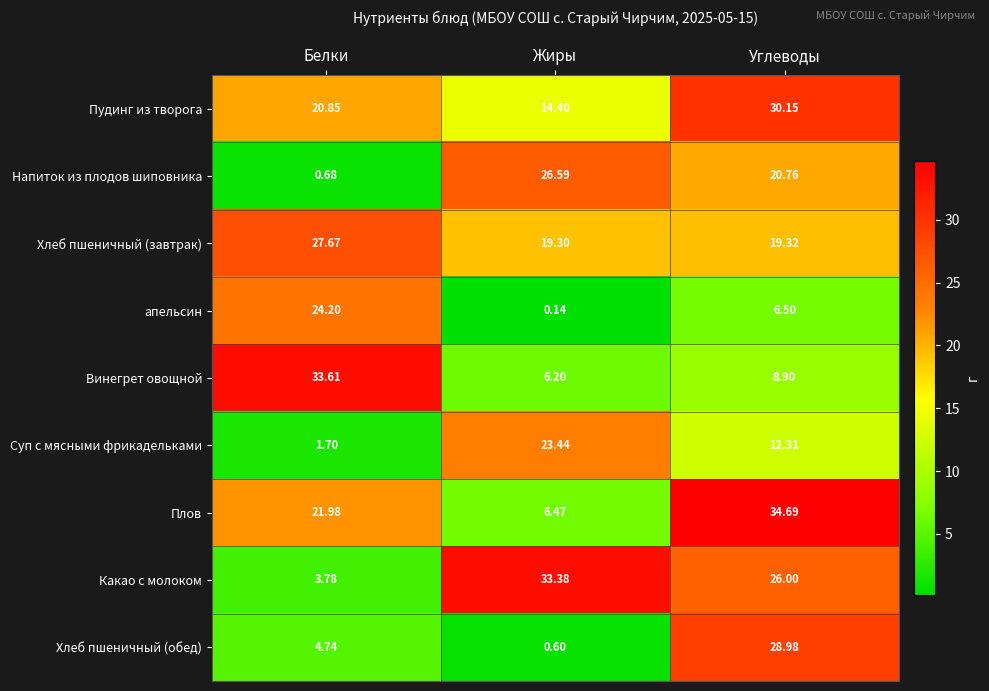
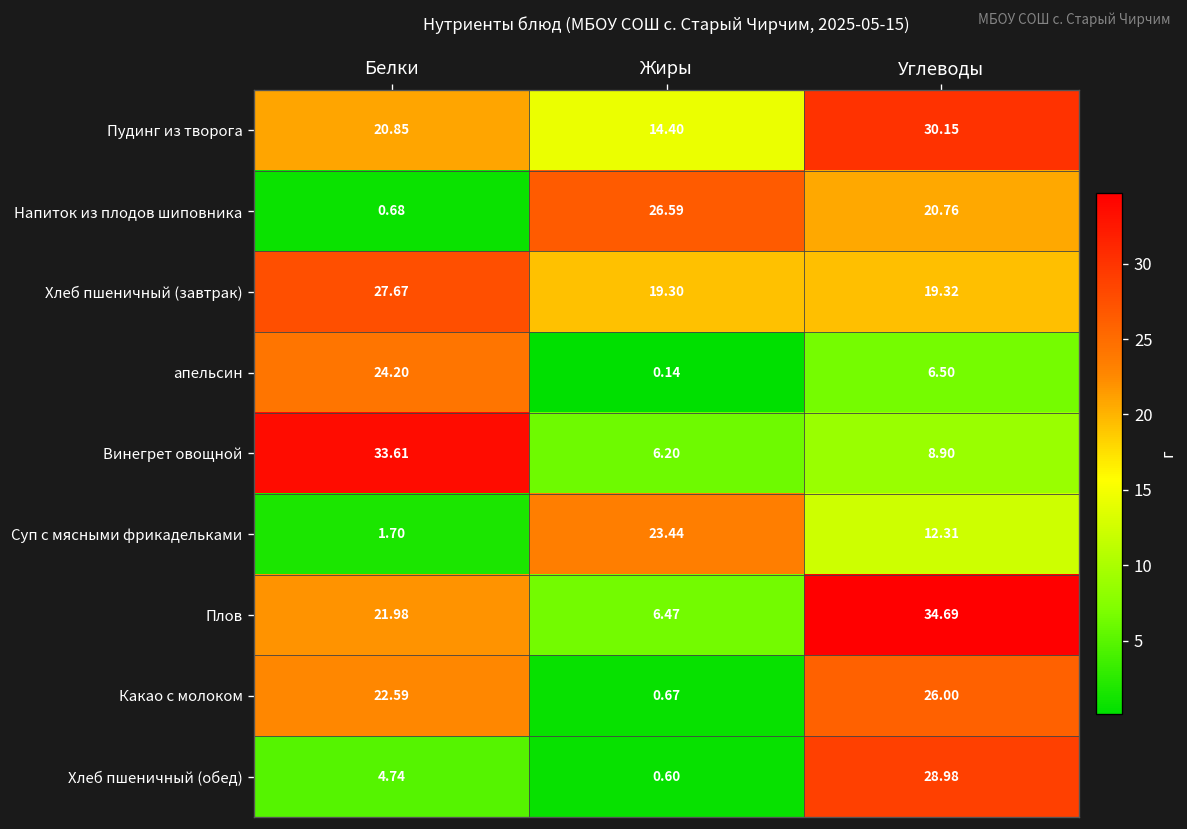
Какао с молоком, Белки: 3.78 -> 22.59
Какао с молоком, Жиры: 33.38 -> 0.67
